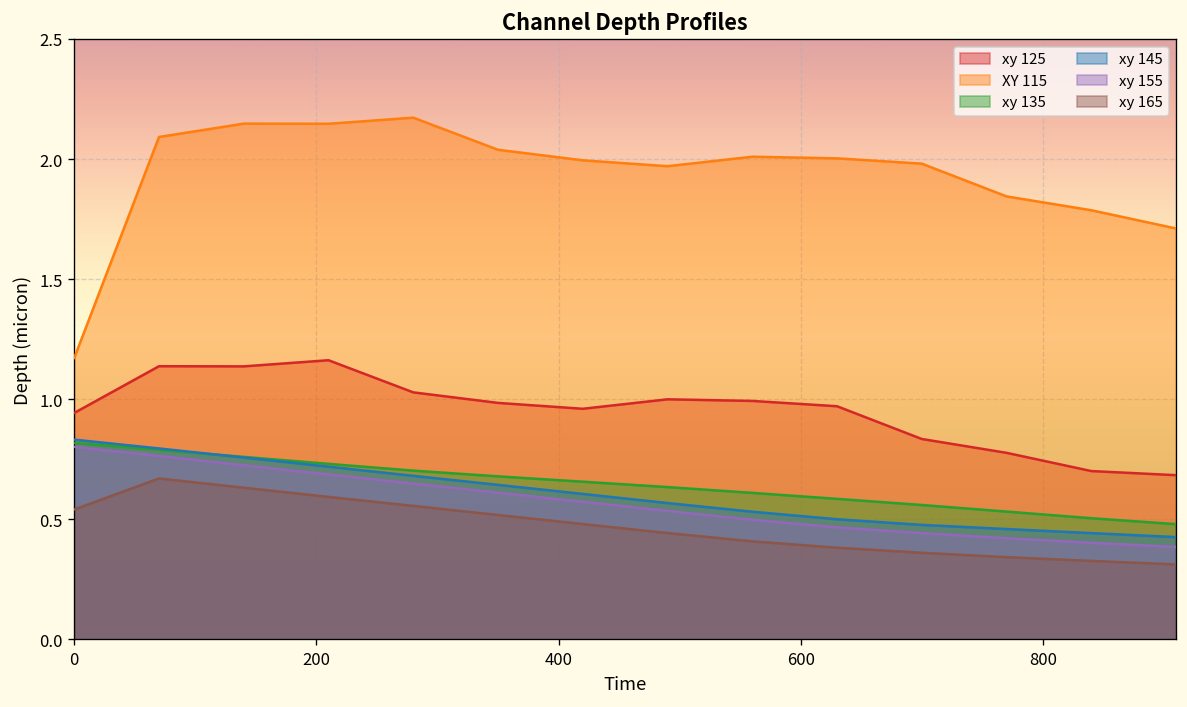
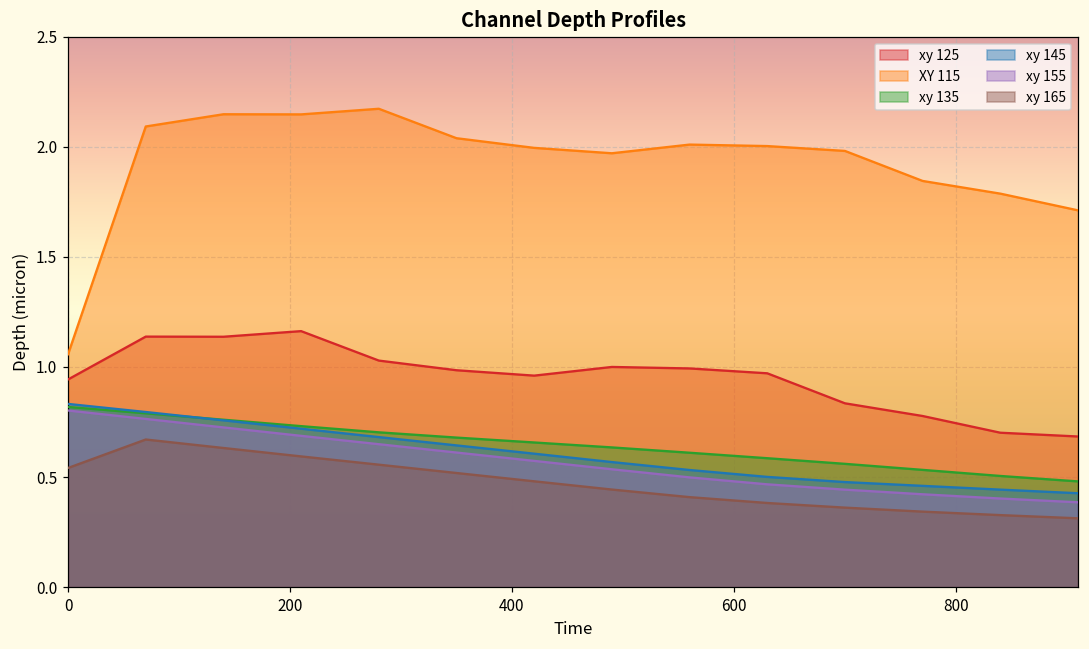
XY 115, 0: 1.17 -> 1.06
